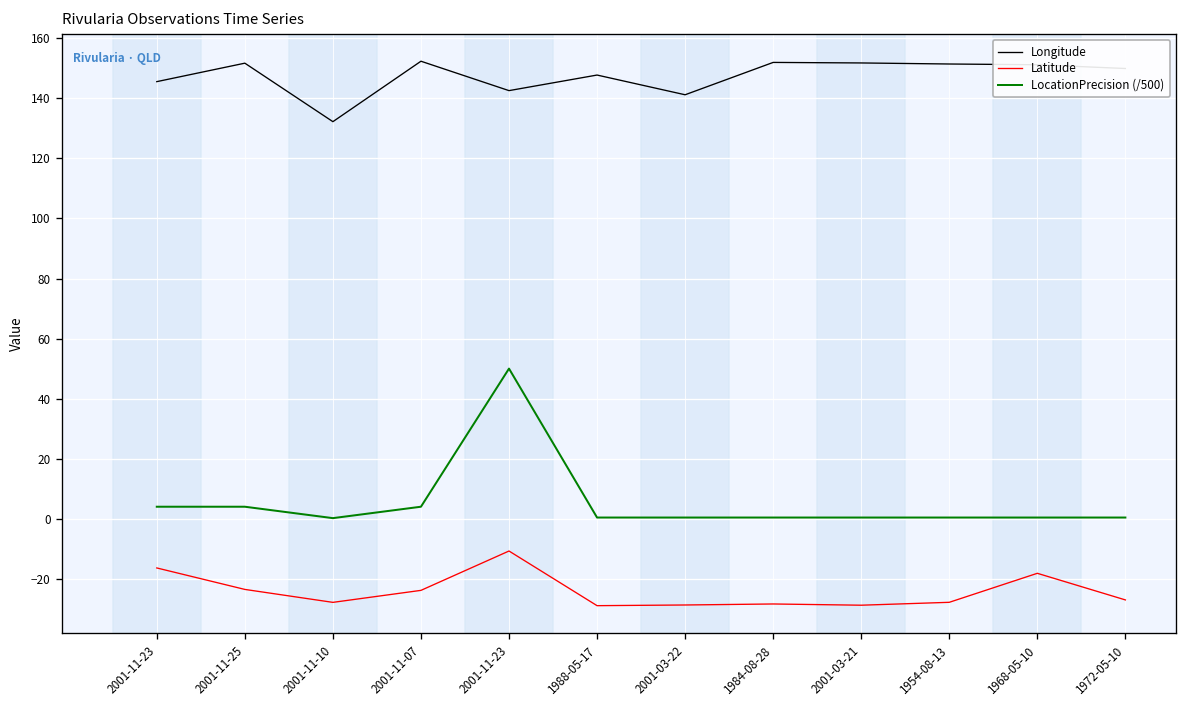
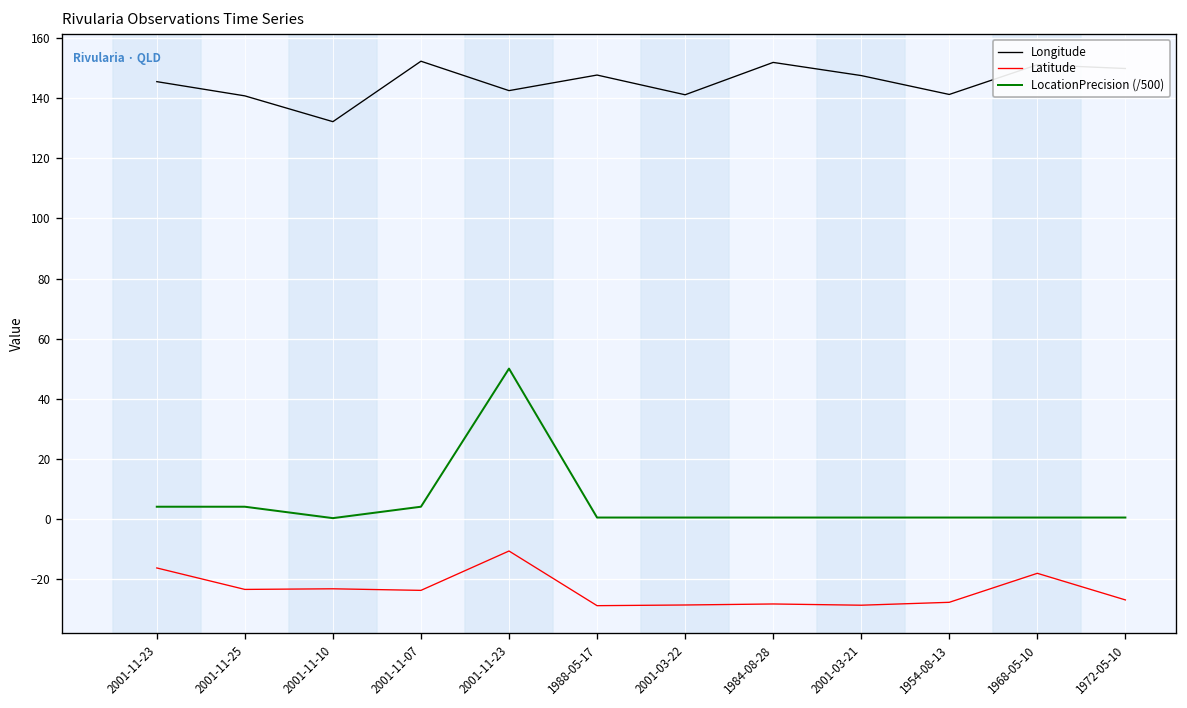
Longitude, 2001-11-25: 152 -> 141
Latitude, 2001-11-10: -28 -> -23
Longitude, 2001-03-21: 152 -> 148
Longitude, 1954-08-13: 151 -> 141
